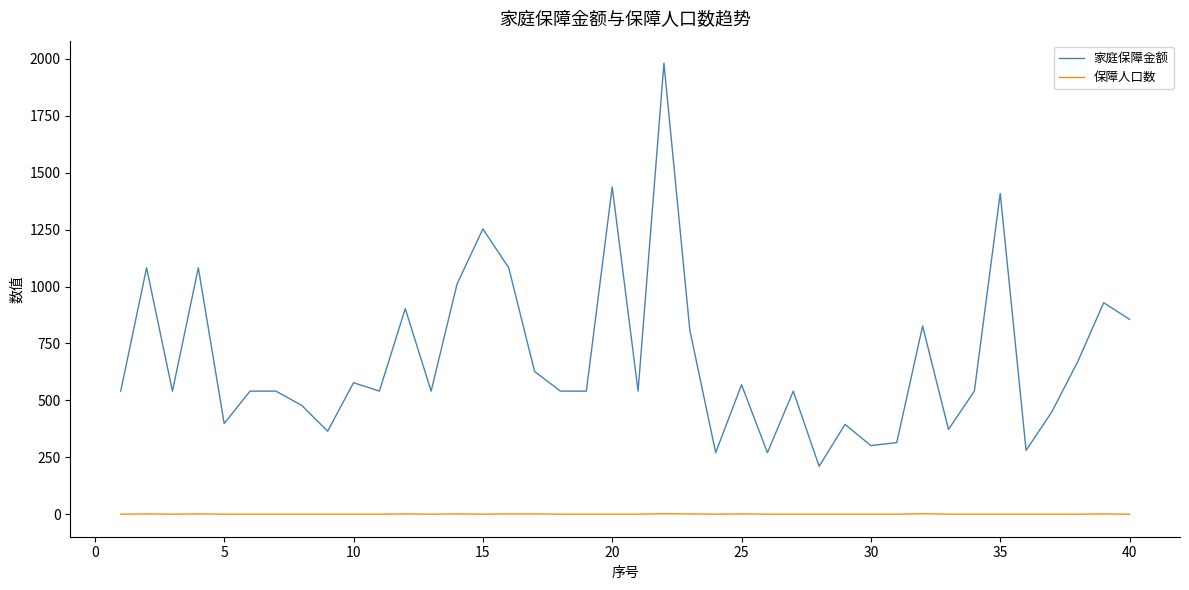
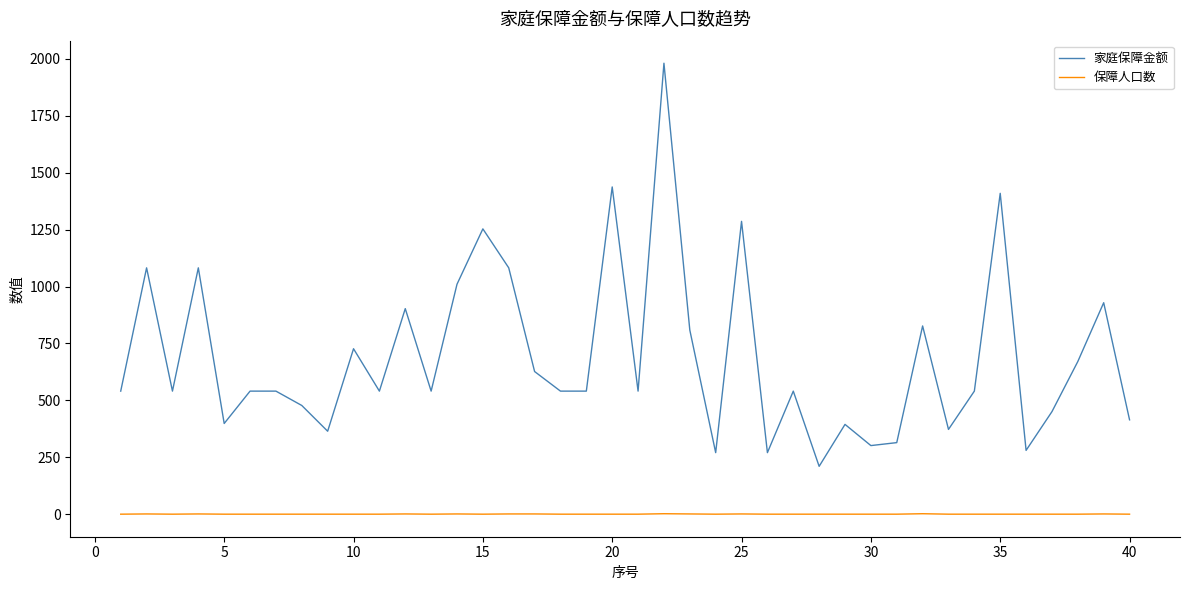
家庭保障金额, 10: 580 -> 730
家庭保障金额, 25: 570 -> 1290
家庭保障金额, 40: 860 -> 420
